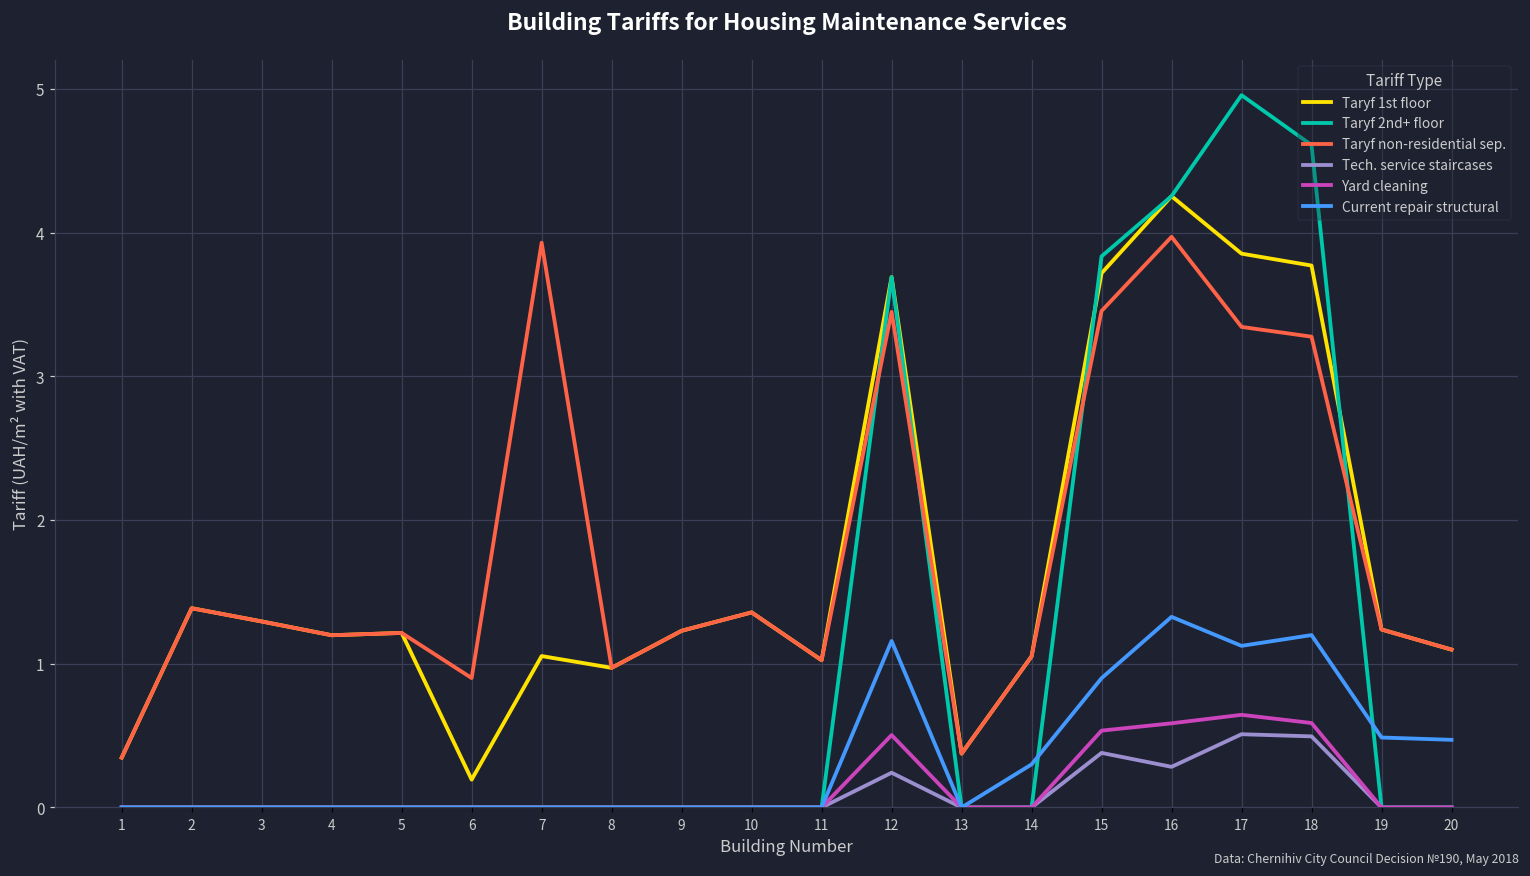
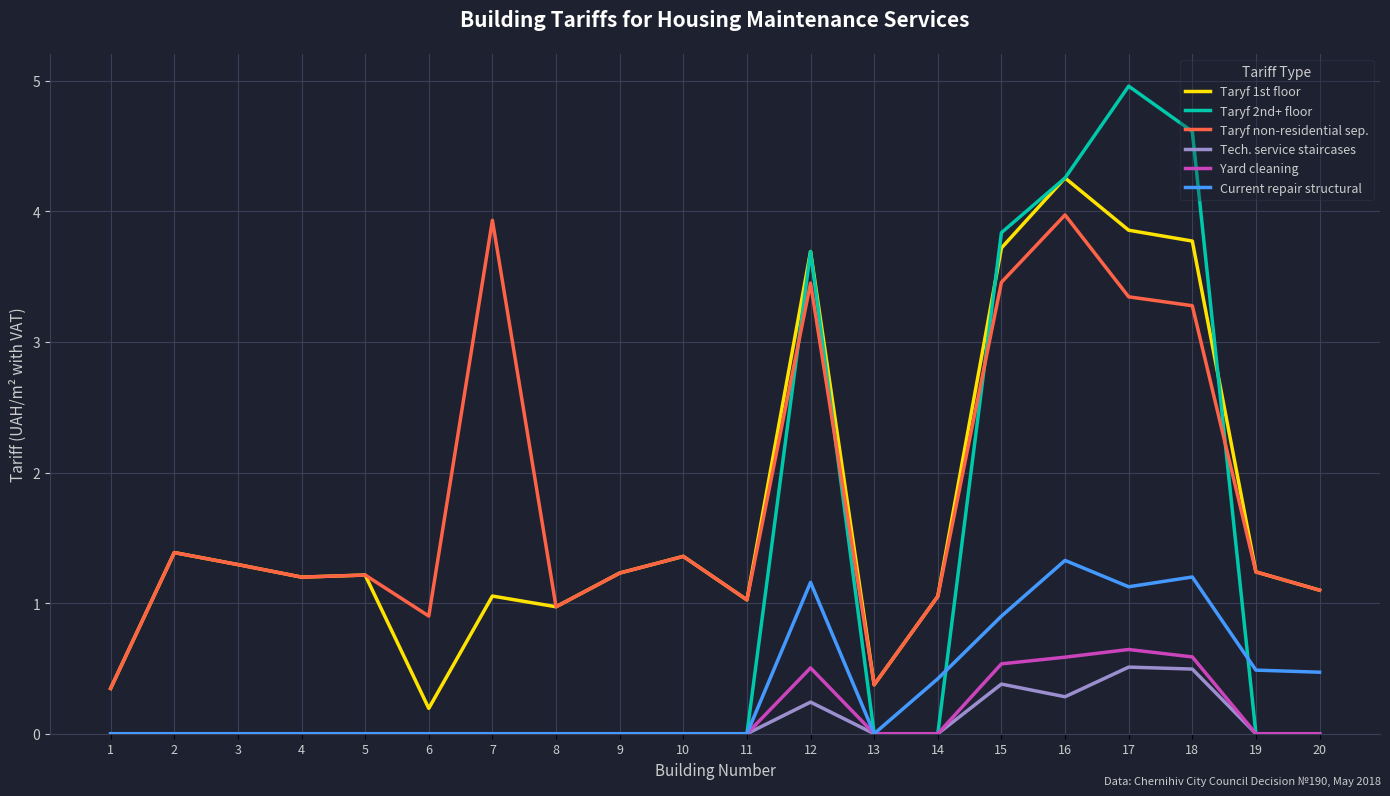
Current repair structural, 14: 0.30 -> 0.42
